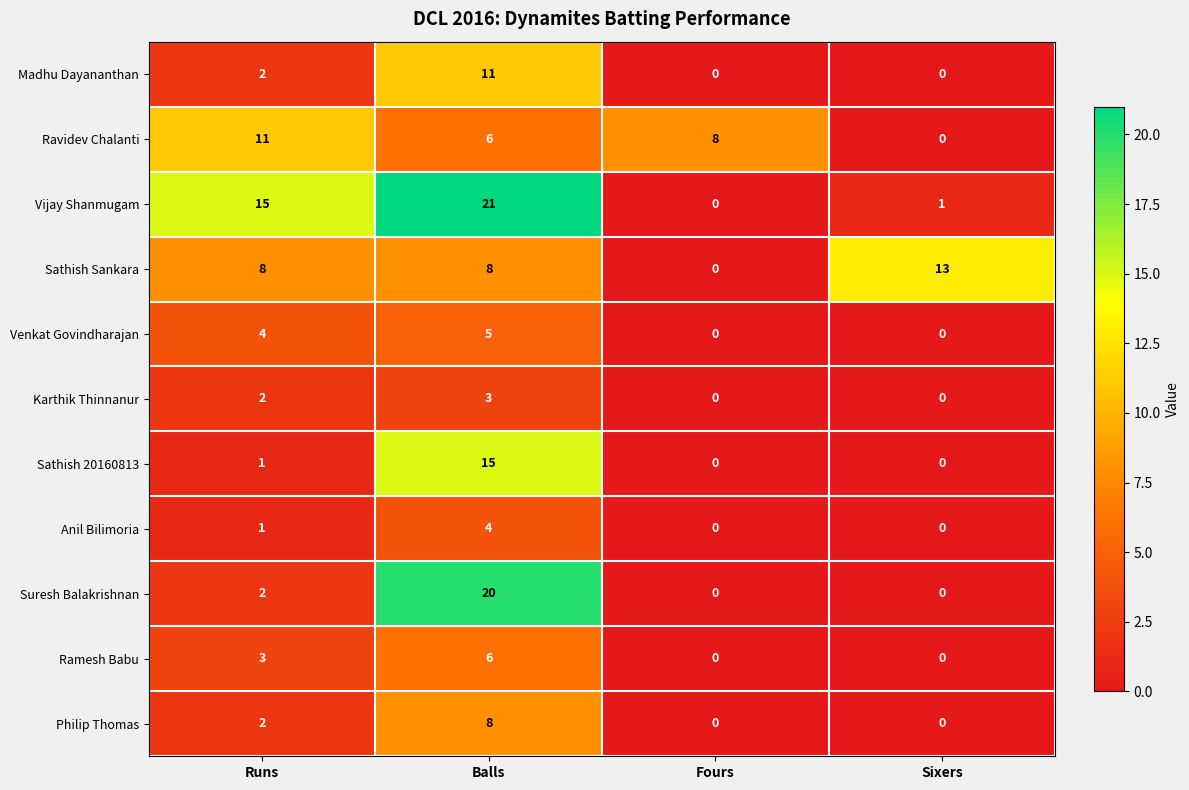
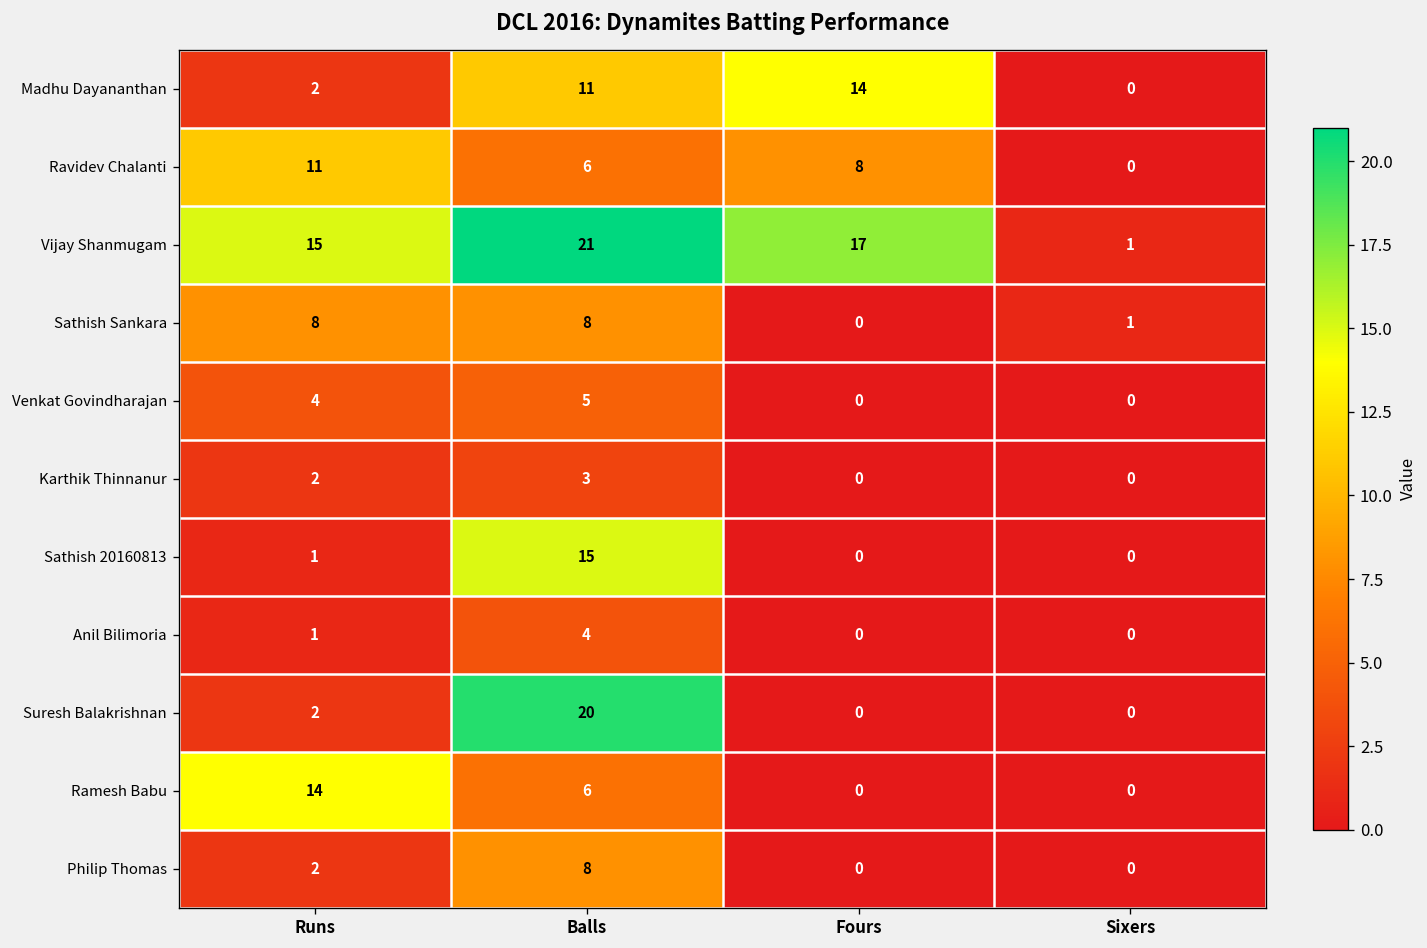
Madhu Dayananthan, Fours: 0 -> 14
Vijay Shanmugam, Fours: 0 -> 17
Sathish Sankara, Sixers: 13 -> 1
Ramesh Babu, Runs: 3 -> 14
